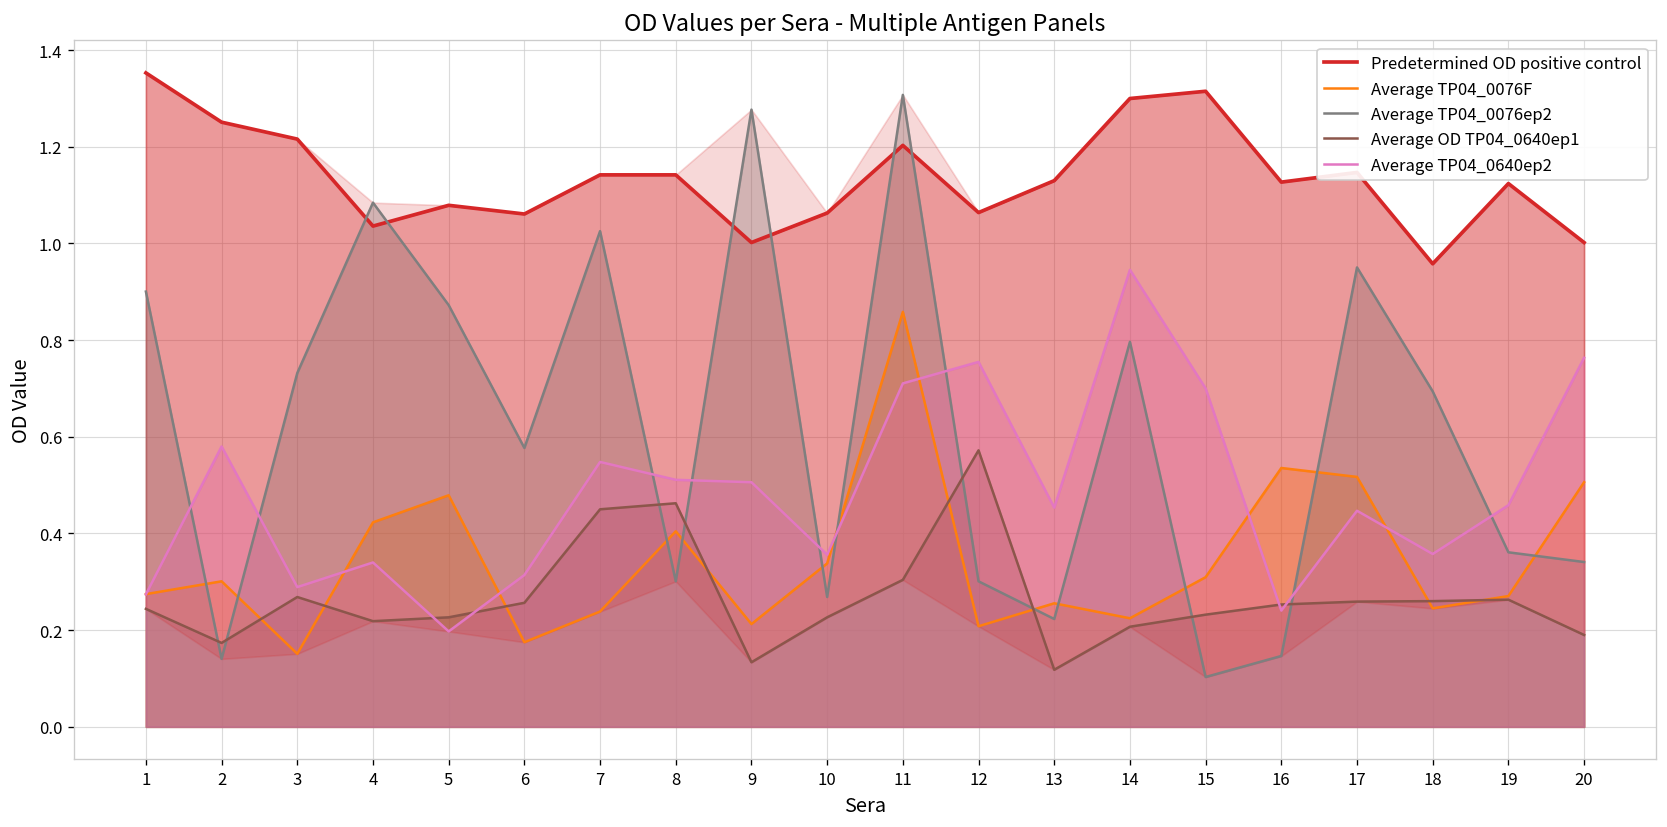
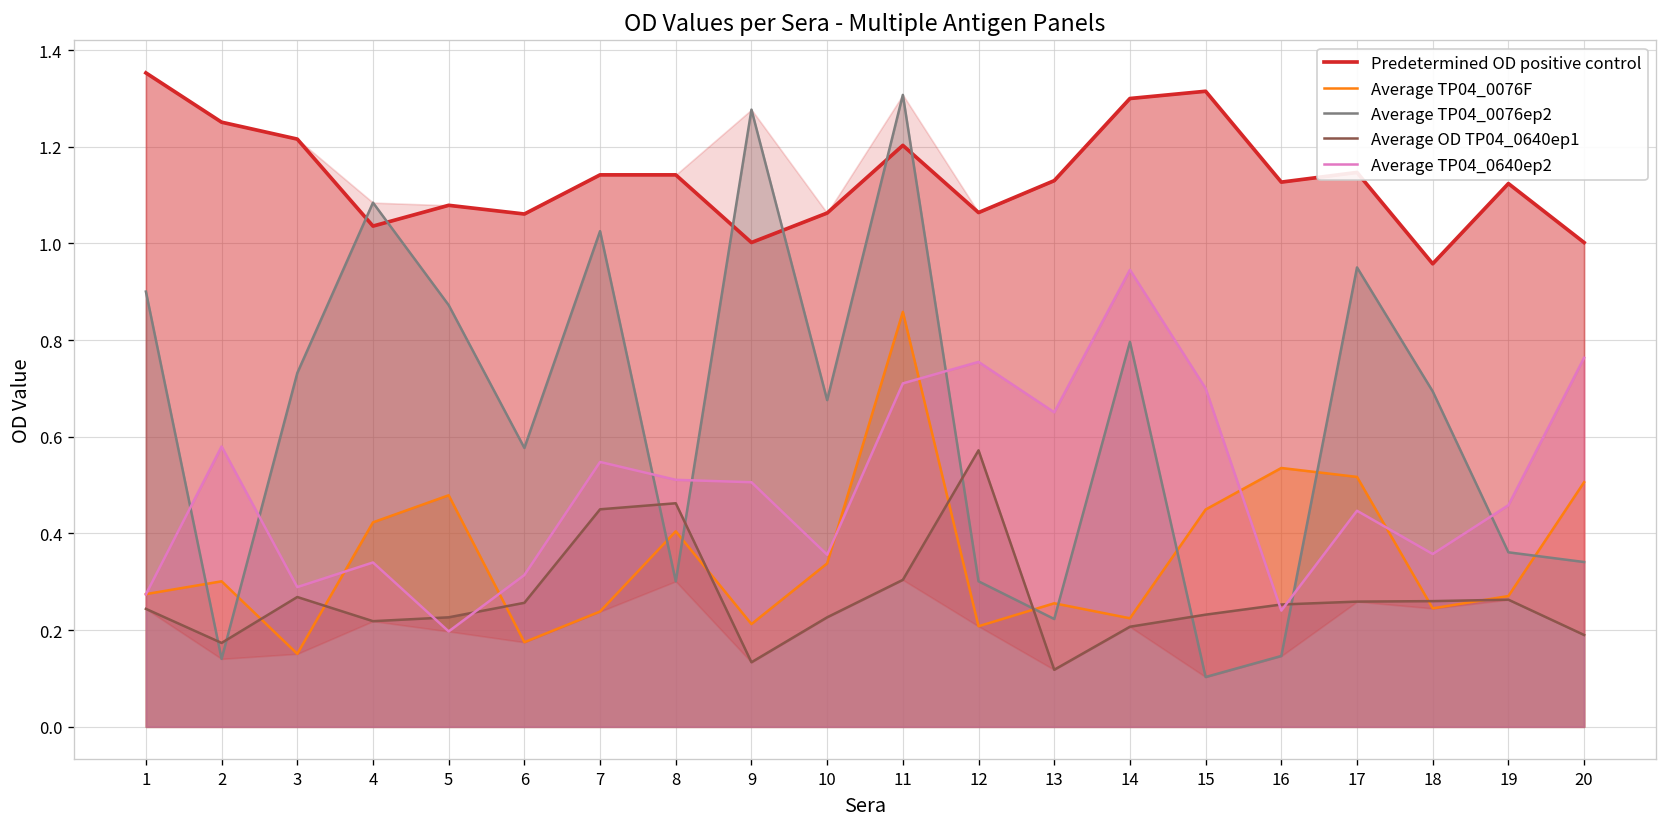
Average TP04_0076ep2, 10: 0.27 -> 0.68
Average TP04_0640ep2, 13: 0.45 -> 0.65
Average TP04_0076F, 15: 0.31 -> 0.45
